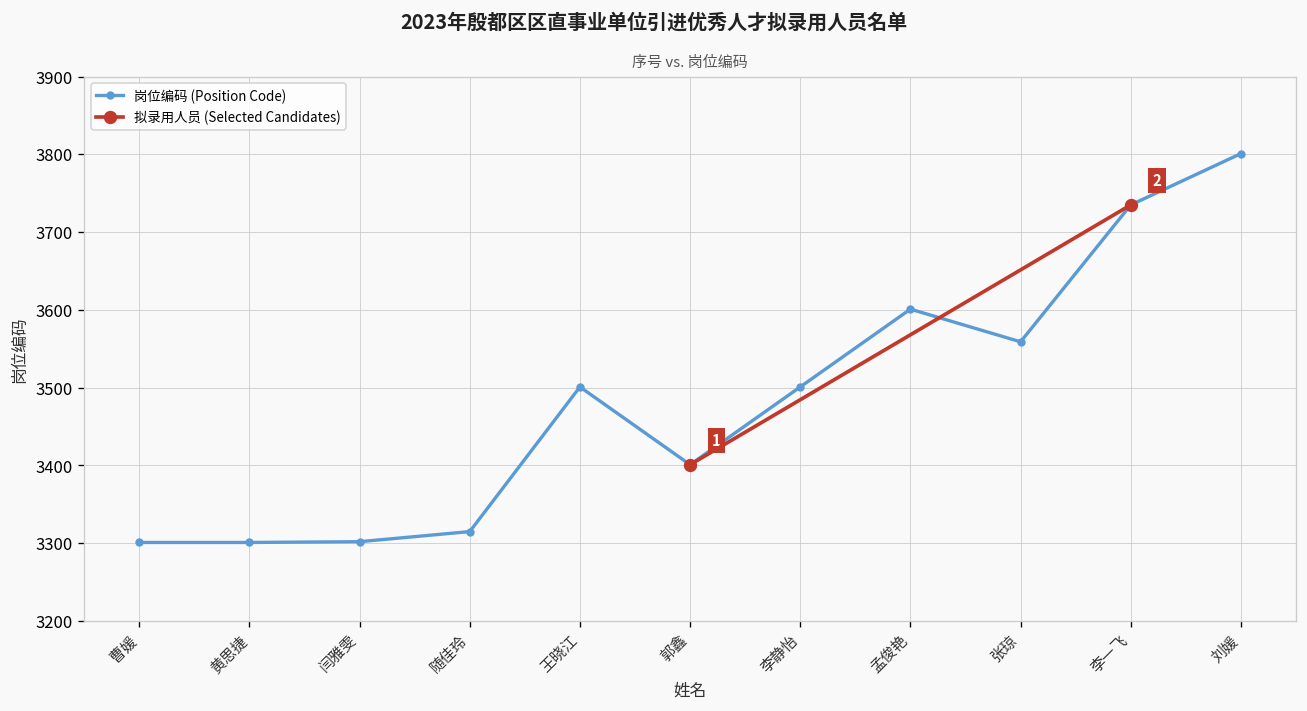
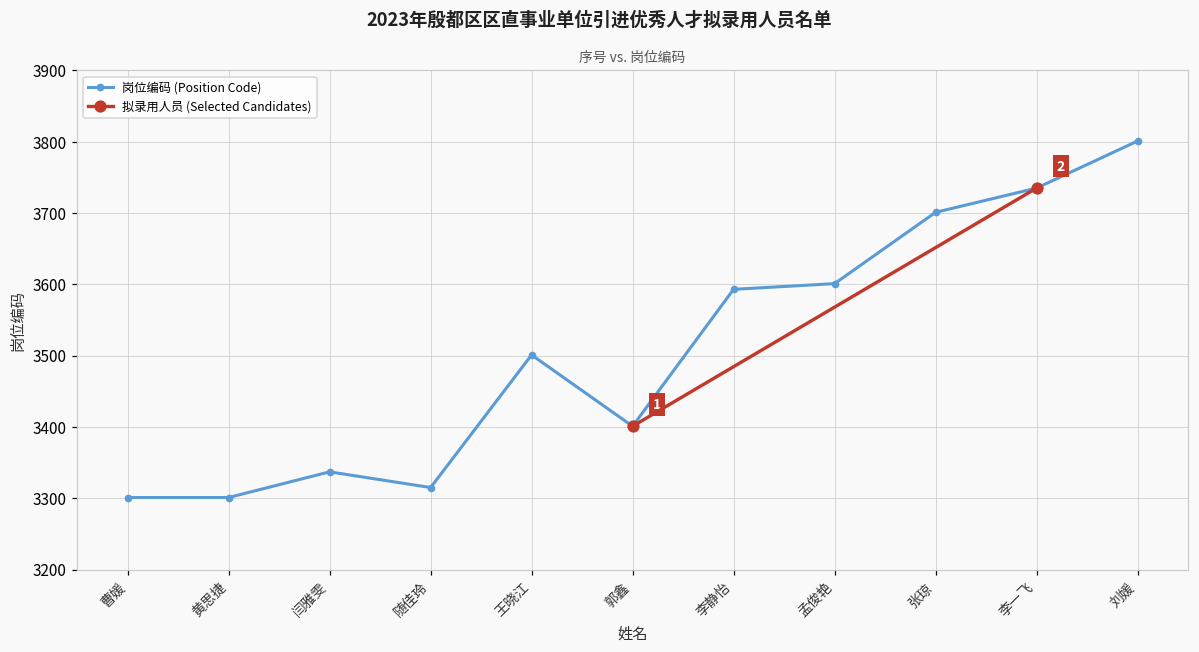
岗位编码 (Position Code), 闫雅雯: 3300 -> 3340
岗位编码 (Position Code), 李静怡: 3500 -> 3590
岗位编码 (Position Code), 张琼: 3560 -> 3700
